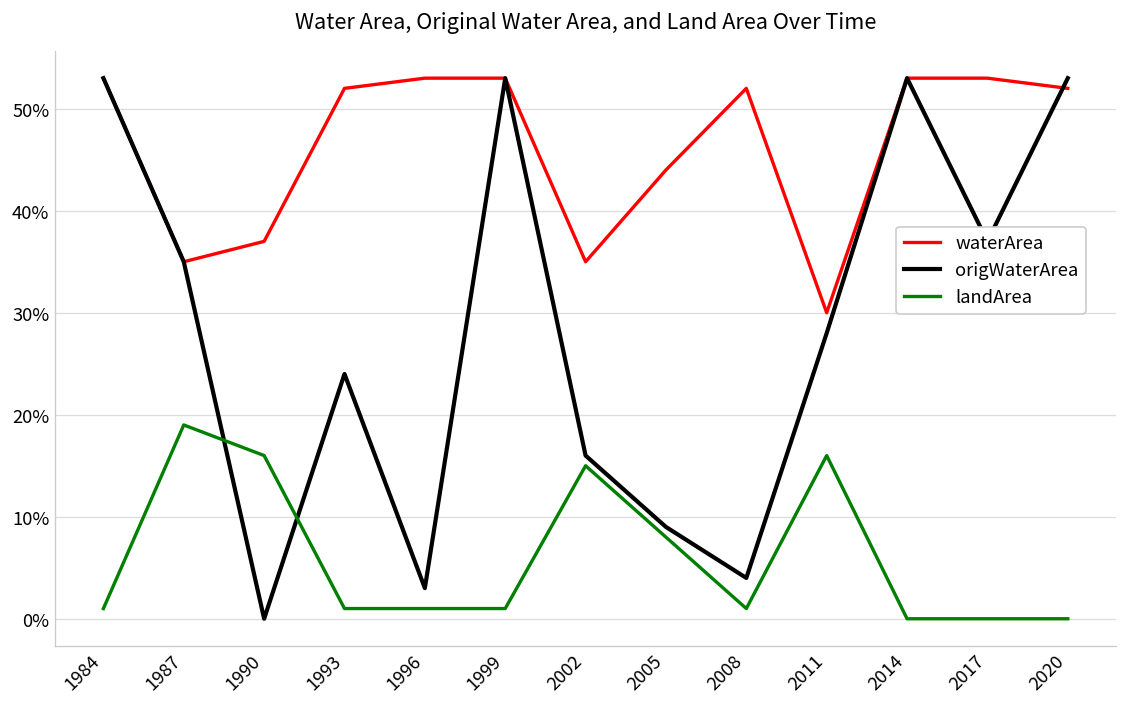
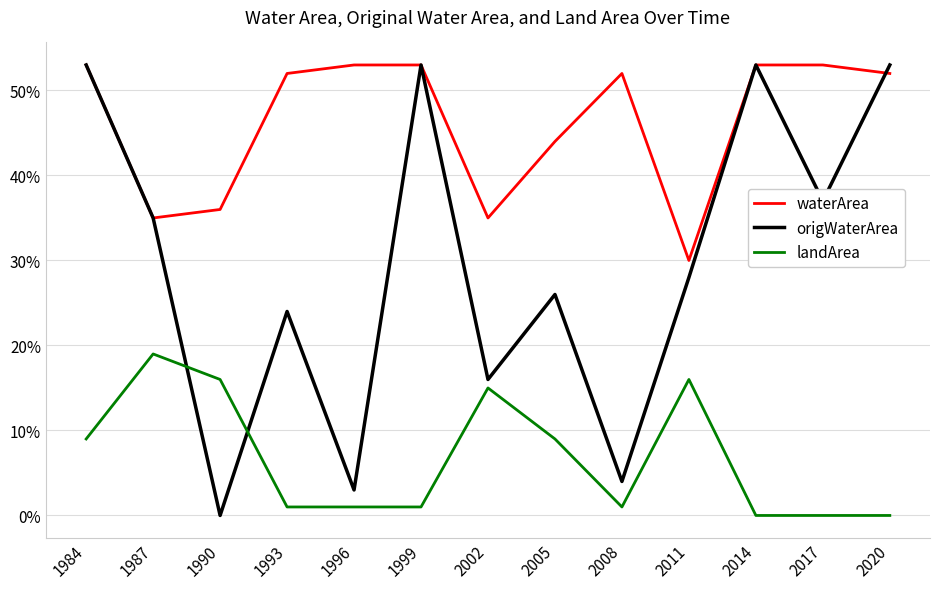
landArea, 1984: 1% -> 9%
waterArea, 1990: 37% -> 36%
origWaterArea, 2005: 9% -> 26%
landArea, 2005: 8% -> 9%
